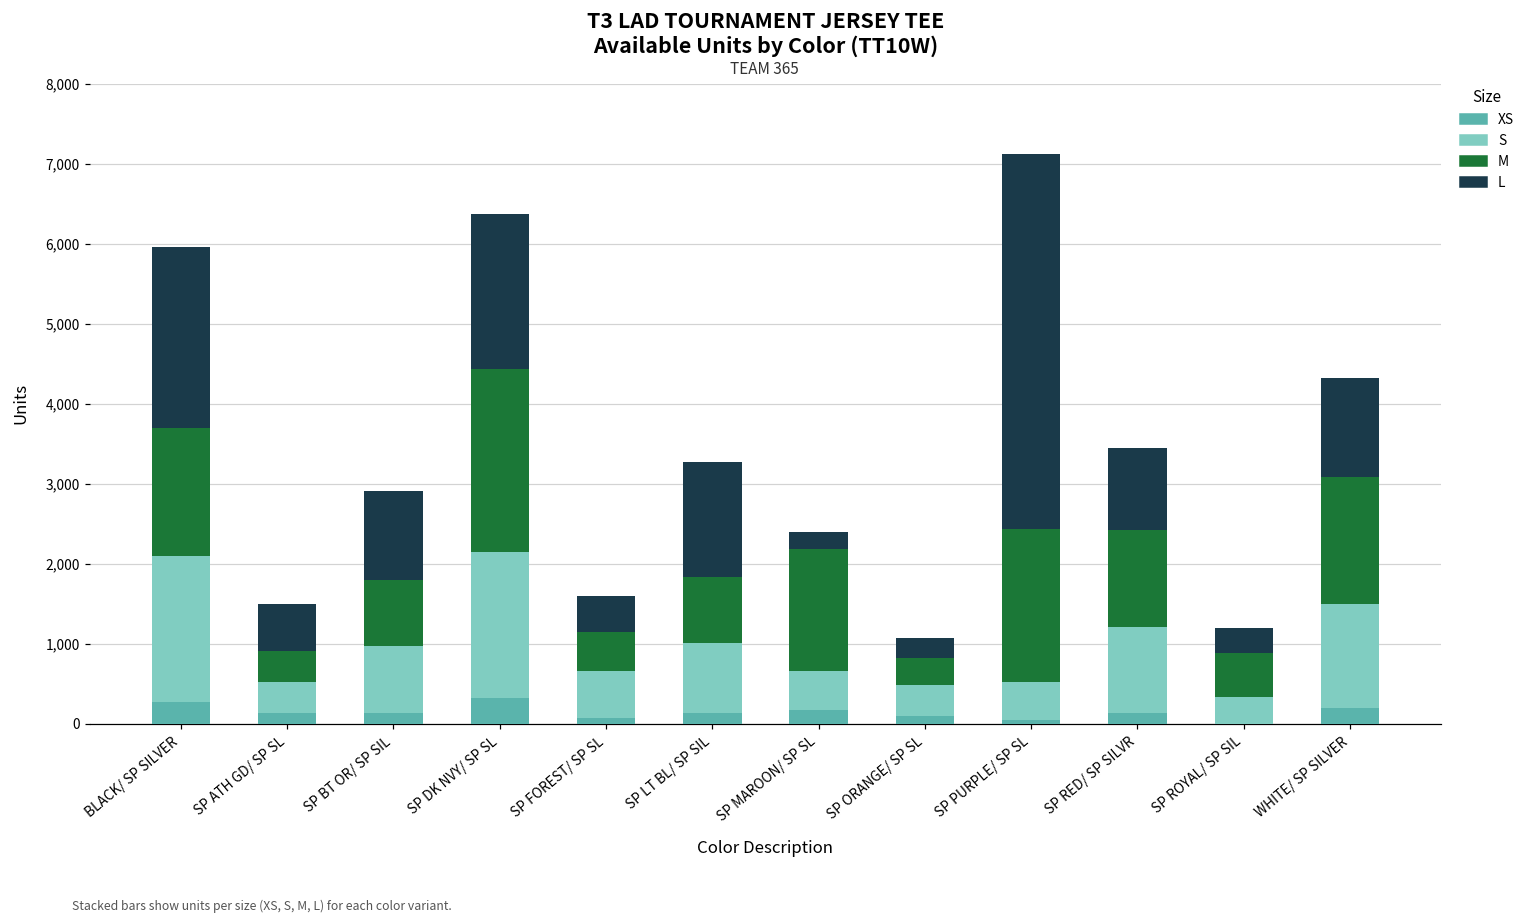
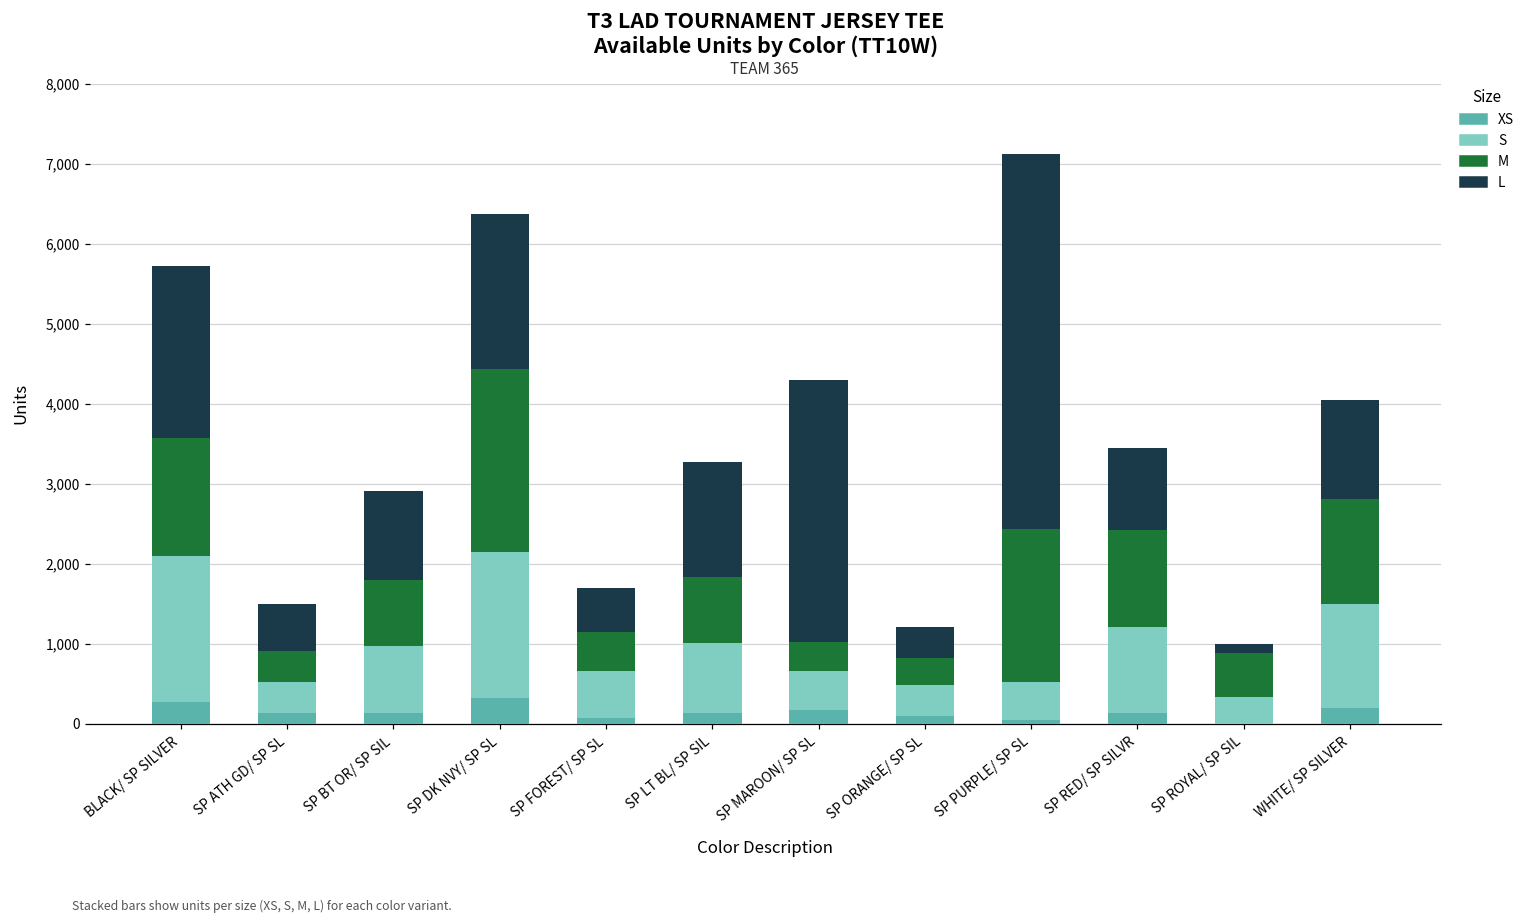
M, BLACK/ SP SILVER: 1,600 -> 1,500
L, BLACK/ SP SILVER: 2,300 -> 2,100
L, SP FOREST/ SP SL: 500 -> 600
M, SP MAROON/ SP SL: 1,500 -> 400
L, SP MAROON/ SP SL: 200 -> 3,300
L, SP ORANGE/ SP SL: 300 -> 400
L, SP ROYAL/ SP SIL: 300 -> 100
M, WHITE/ SP SILVER: 1,600 -> 1,300
